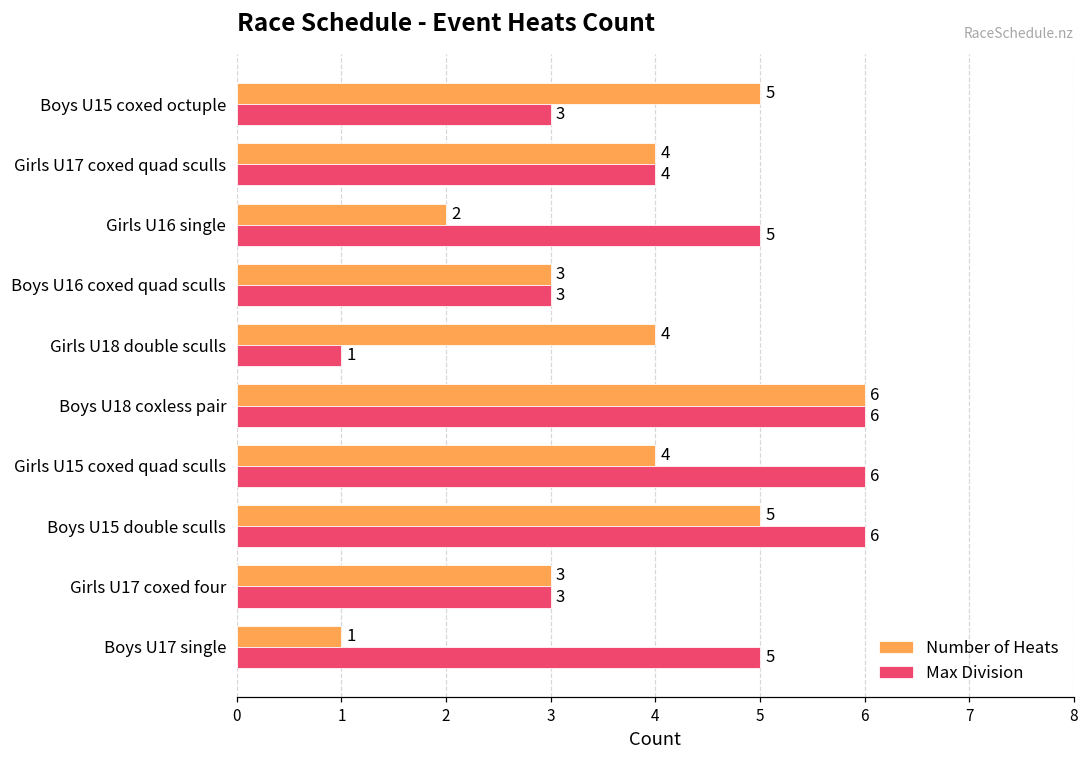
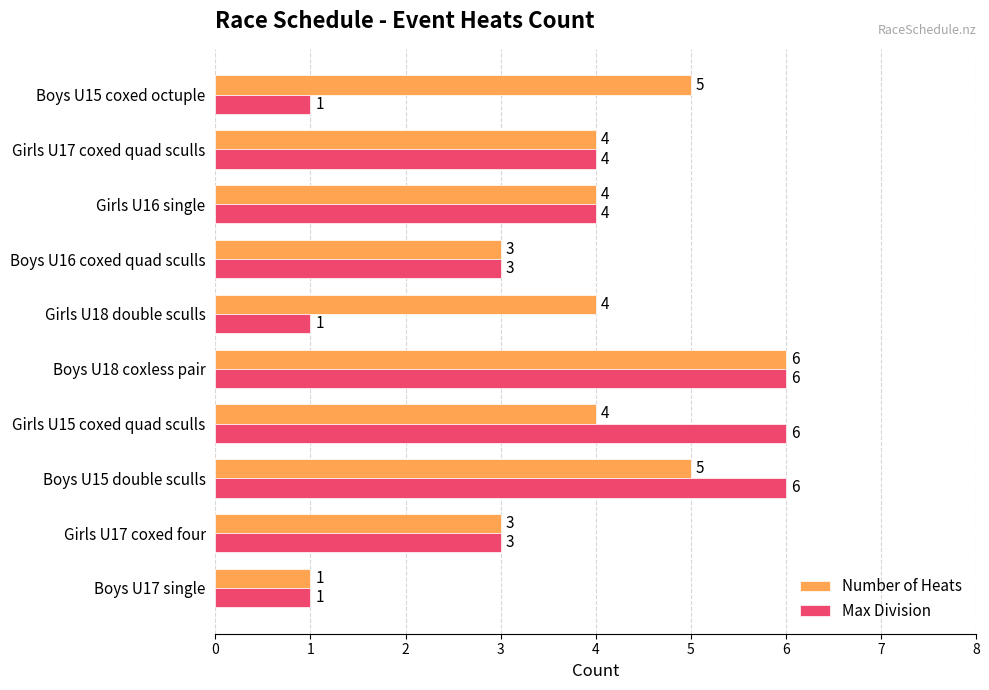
Max Division, Boys U15 coxed octuple: 3 -> 1
Number of Heats, Girls U16 single: 2 -> 4
Max Division, Girls U16 single: 5 -> 4
Max Division, Boys U17 single: 5 -> 1
